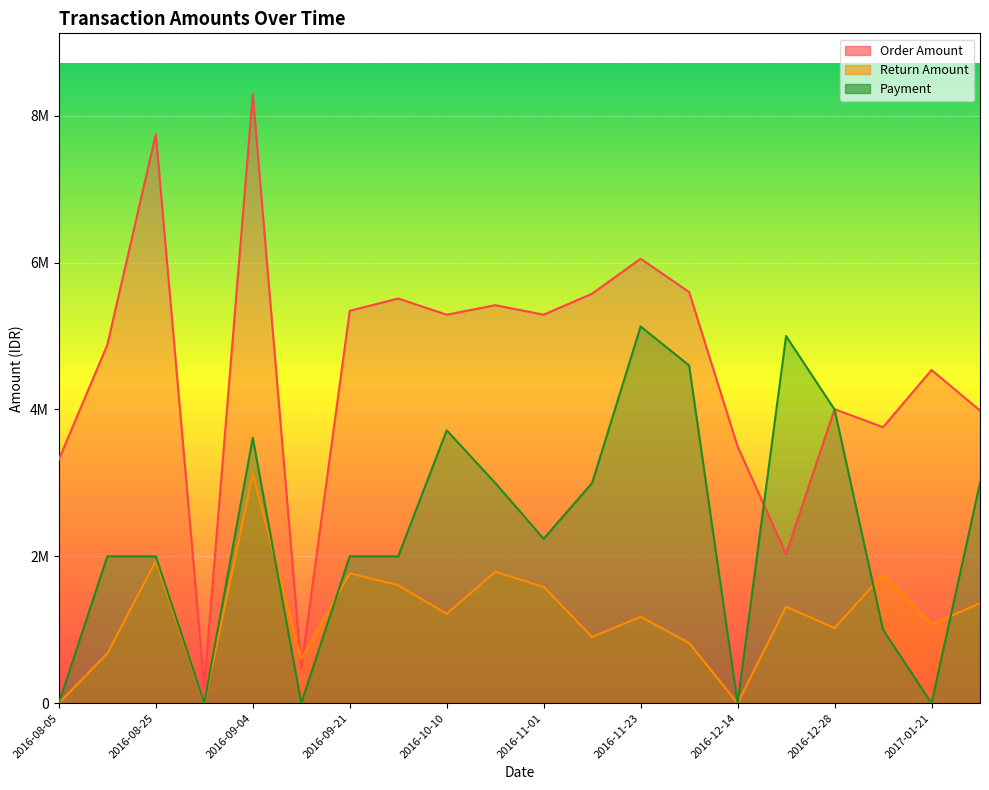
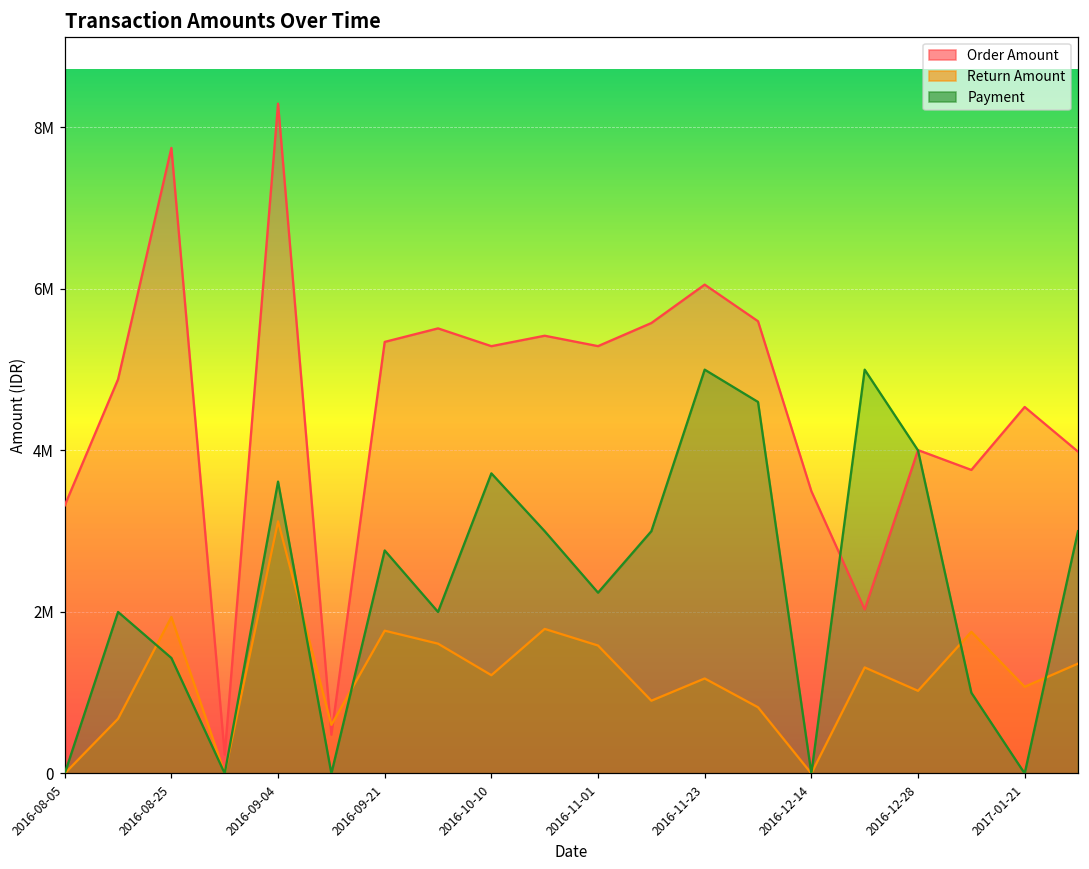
Payment, 2016-08-25: 2000000 -> 1400000
Payment, 2016-09-21: 2000000 -> 2800000
Payment, 2016-11-23: 5100000 -> 5000000
